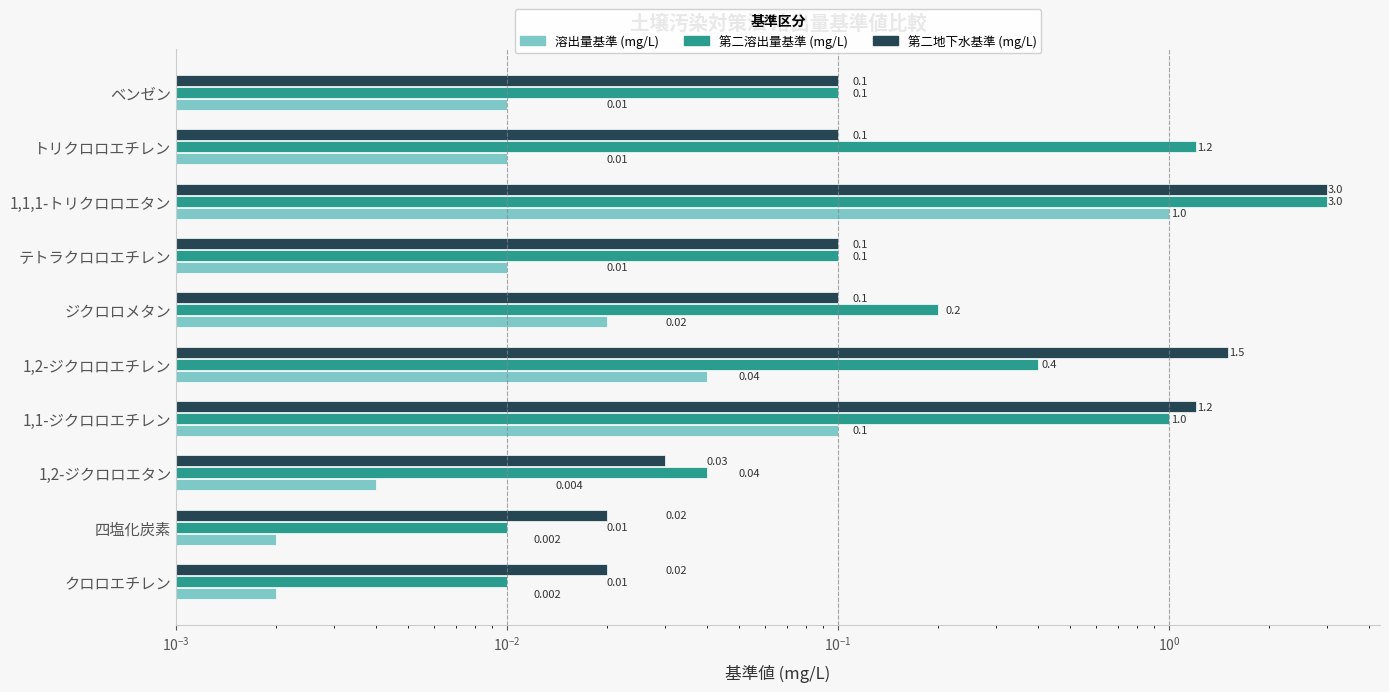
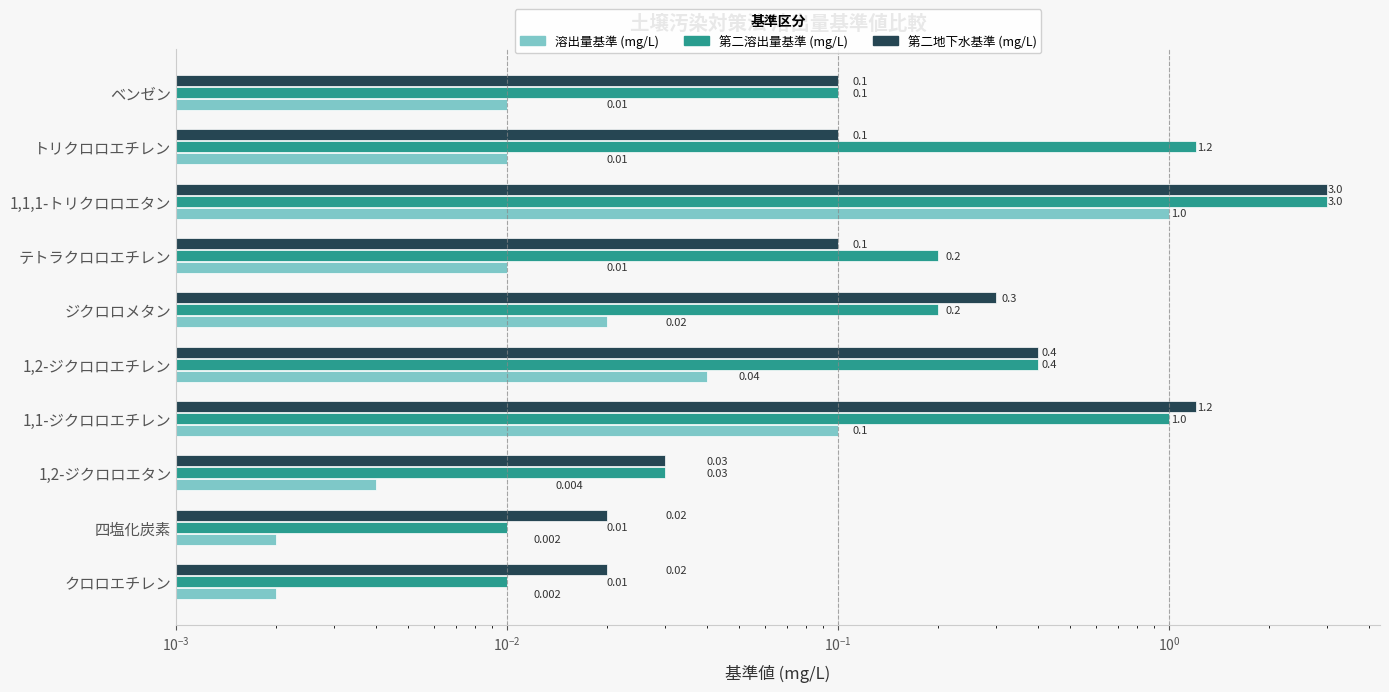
第二溶出量基準 (mg/L), テトラクロロエチレン: 0.1 -> 0.2
第二地下水基準 (mg/L), ジクロロメタン: 0.1 -> 0.3
第二地下水基準 (mg/L), 1,2-ジクロロエチレン: 1.5 -> 0.4
第二溶出量基準 (mg/L), 1,2-ジクロロエタン: 0.04 -> 0.03
